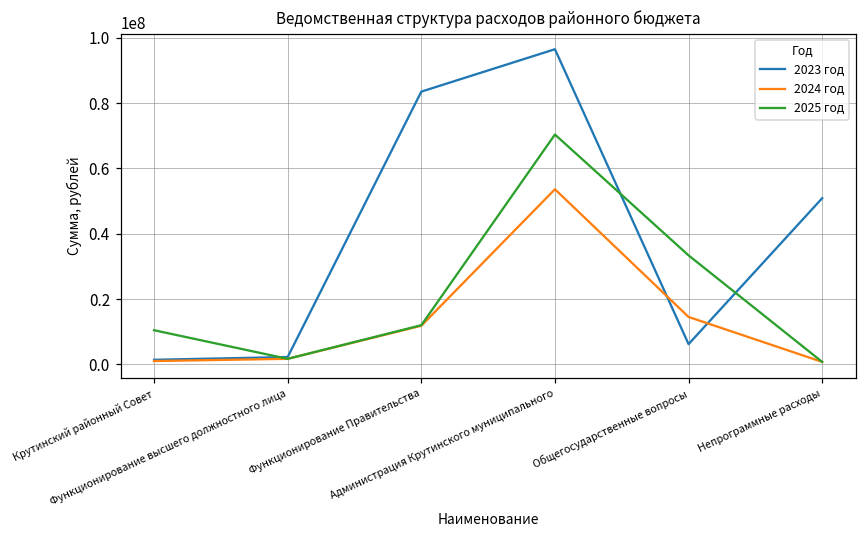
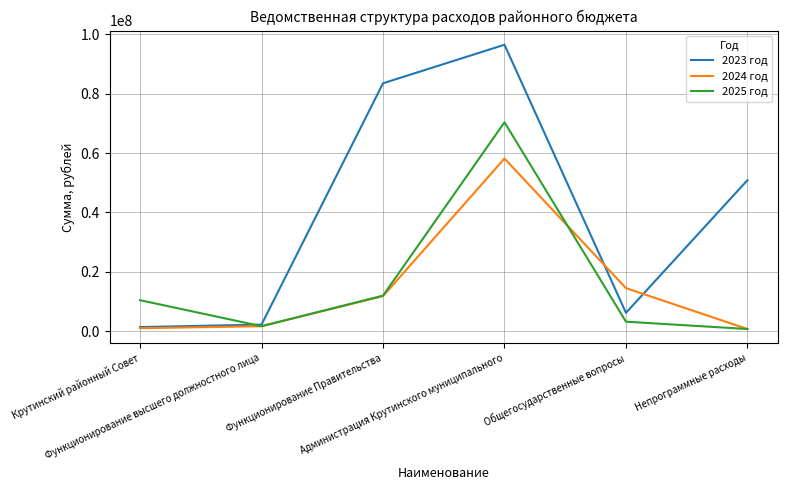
2024 год, Администрация Крутинского муниципального: 54000000 -> 58000000
2025 год, Общегосударственные вопросы: 33000000 -> 3000000
